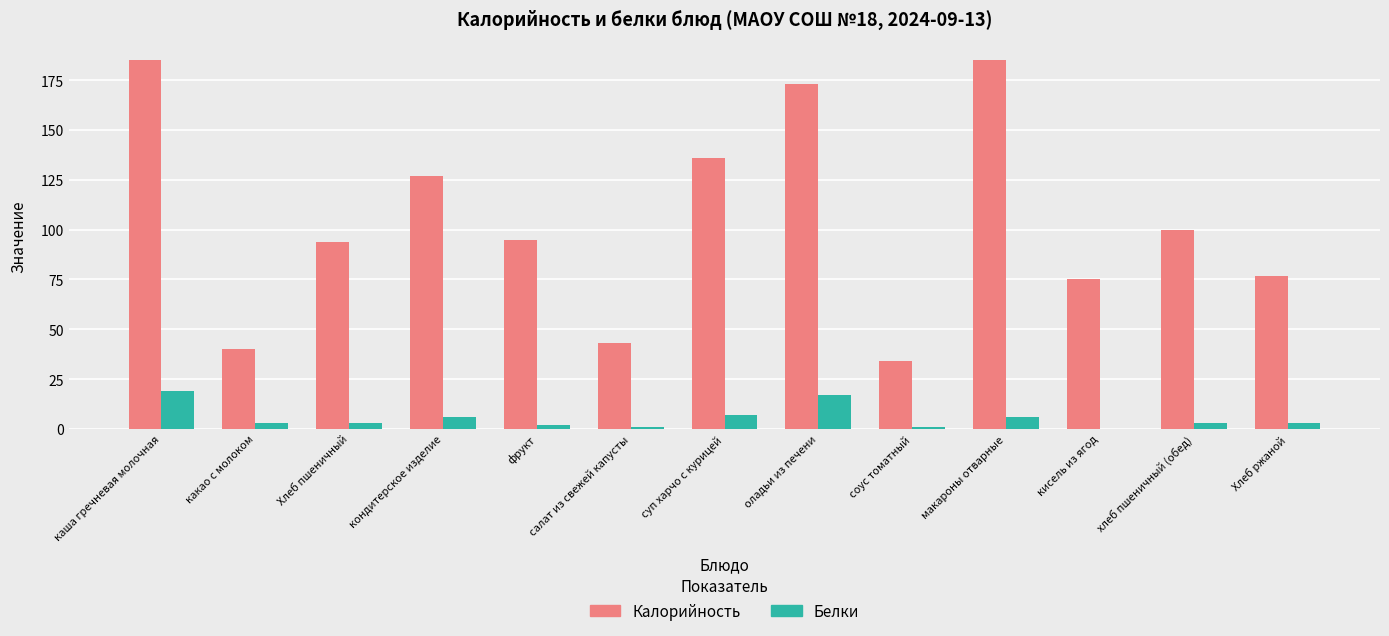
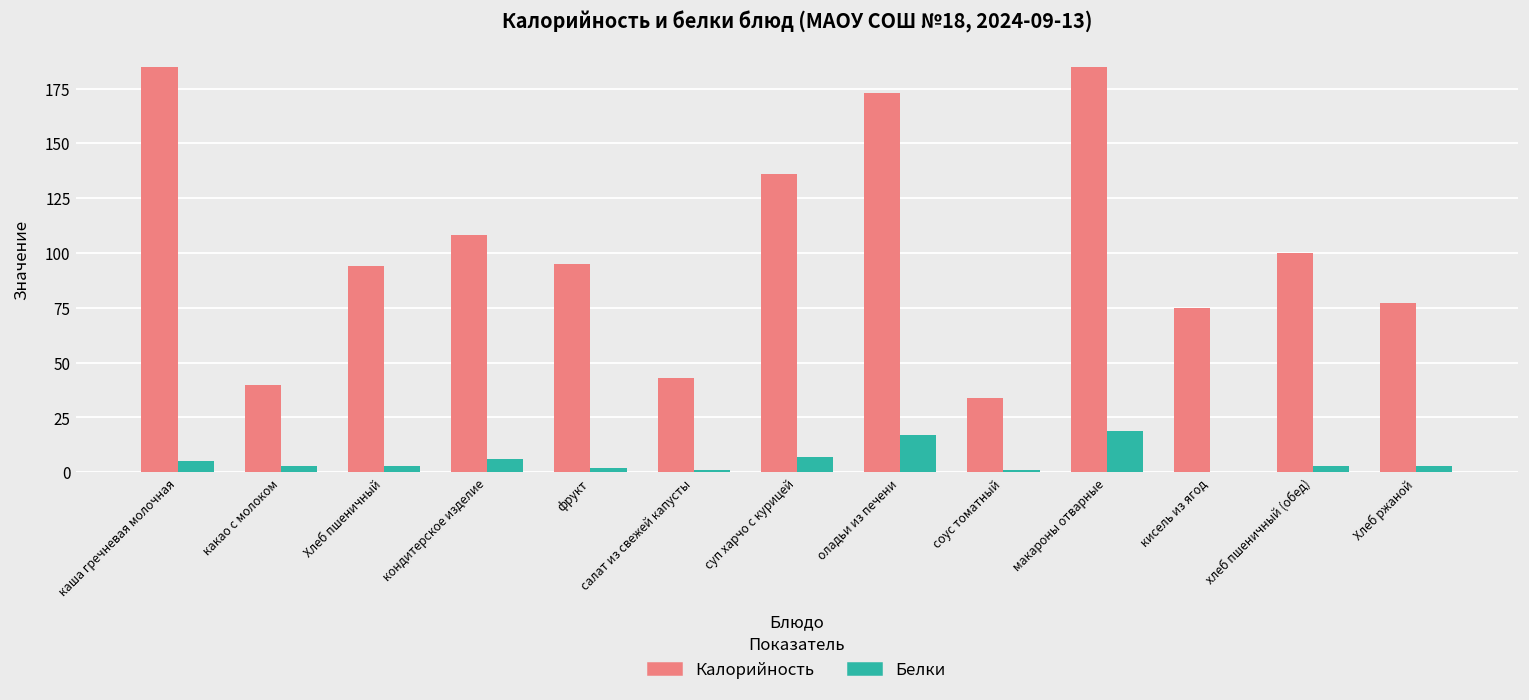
Белки, каша гречневая молочная: 19 -> 5
Калорийность, кондитерское изделие: 127 -> 108
Белки, макароны отварные: 6 -> 19
